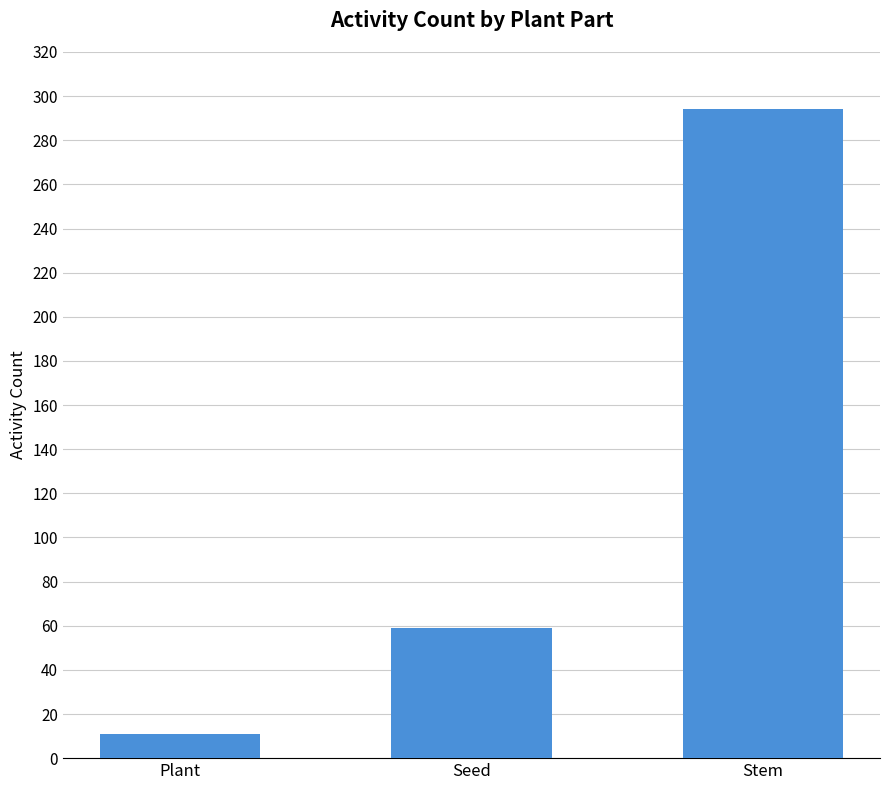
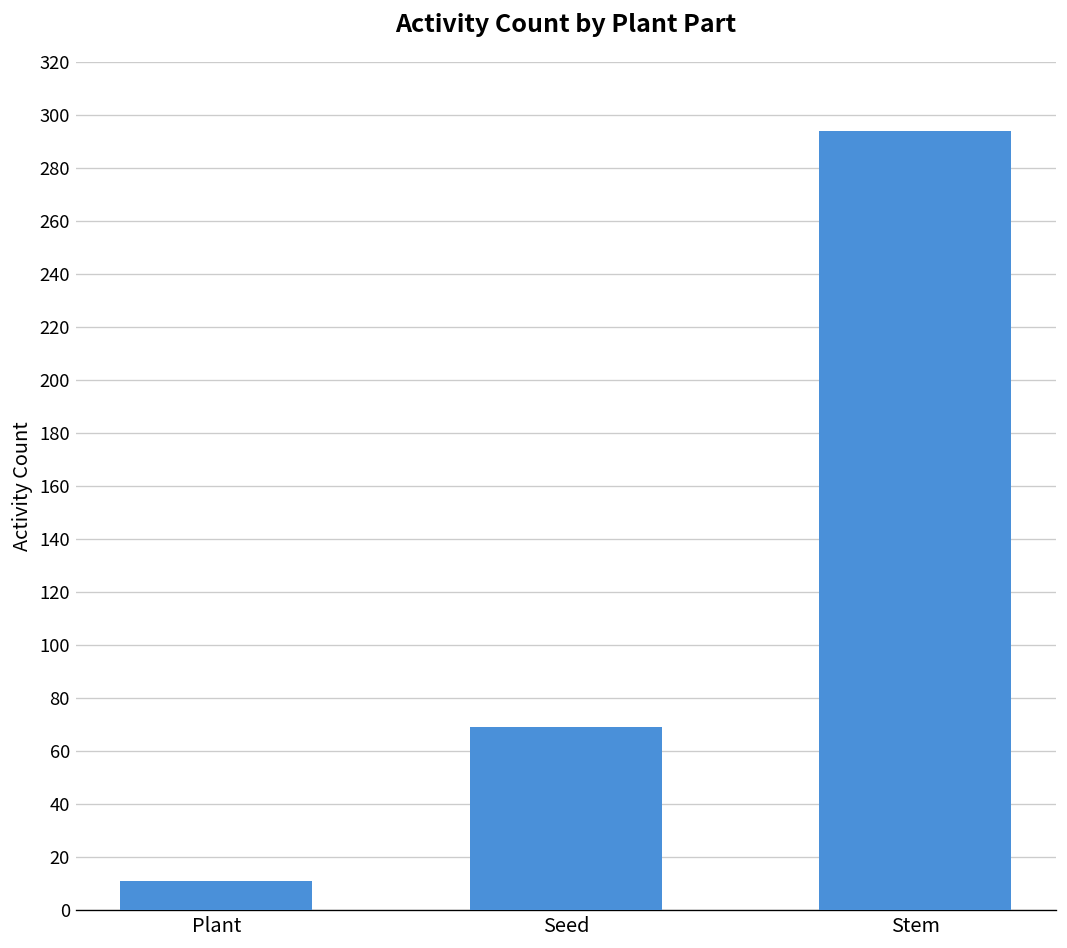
Seed: 59 -> 69
